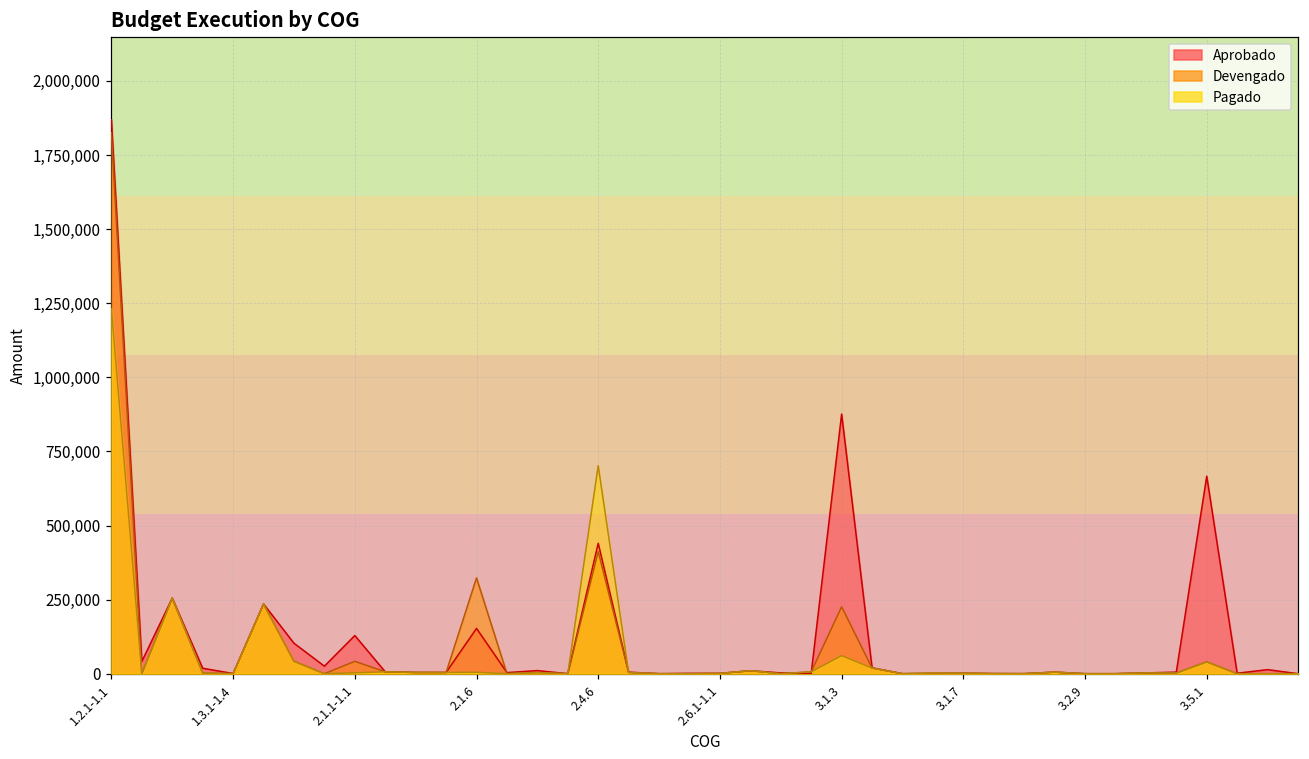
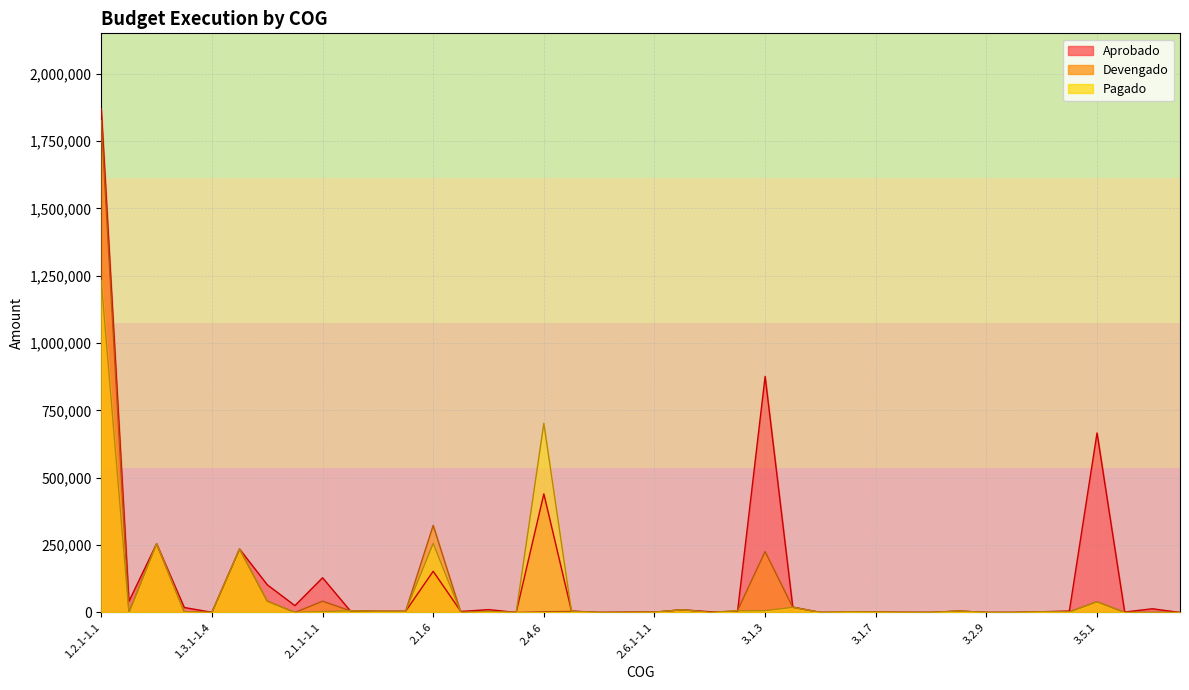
Pagado, 2.1.6: 0 -> 260,000
Devengado, 2.4.6: 410,000 -> 0
Pagado, 3.1.3: 60,000 -> 10,000
